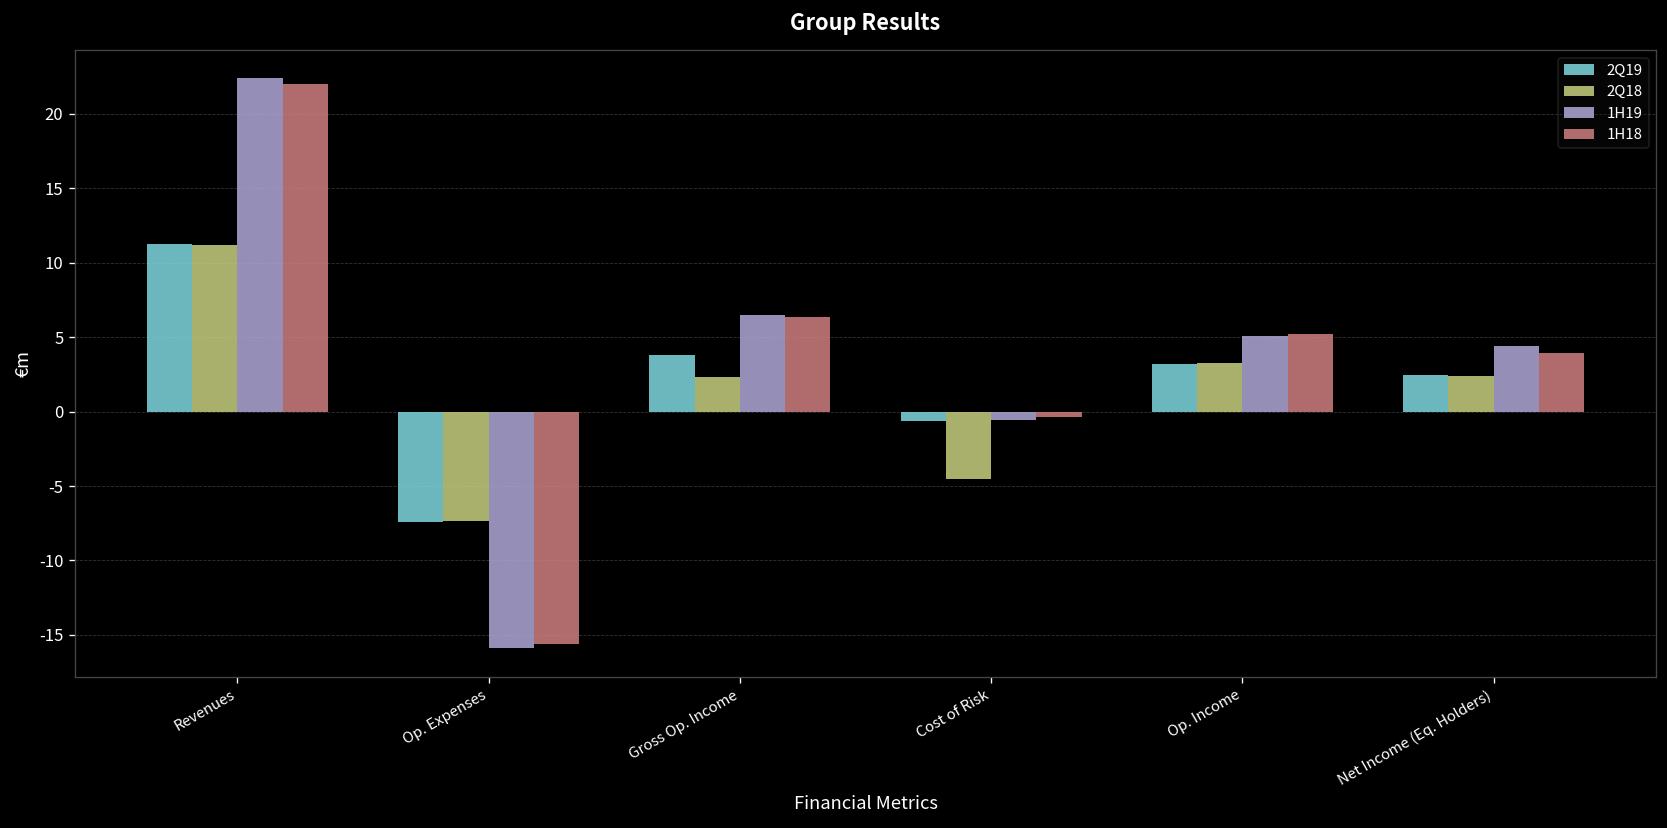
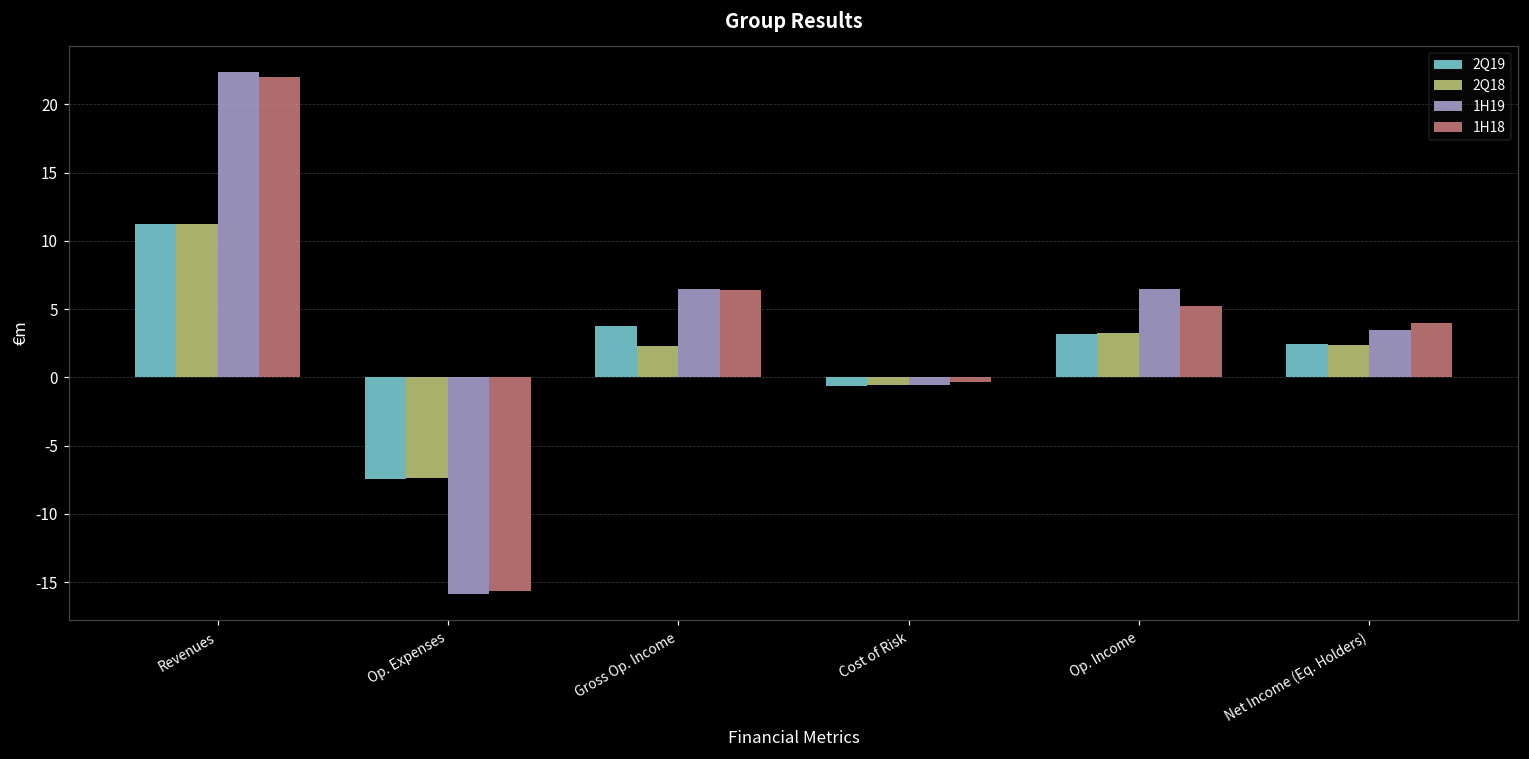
2Q18, Cost of Risk: -4.5 -> -0.6
1H19, Op. Income: 5.1 -> 6.5
1H19, Net Income (Eq. Holders): 4.4 -> 3.4
